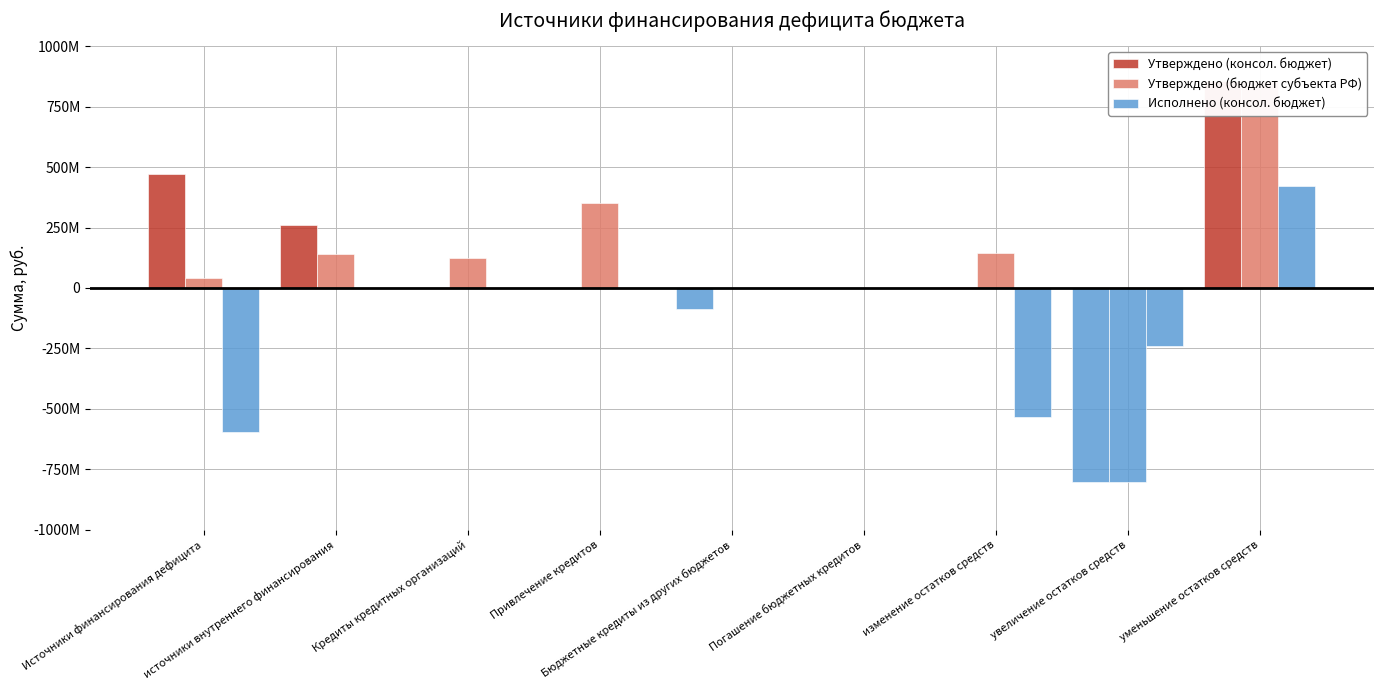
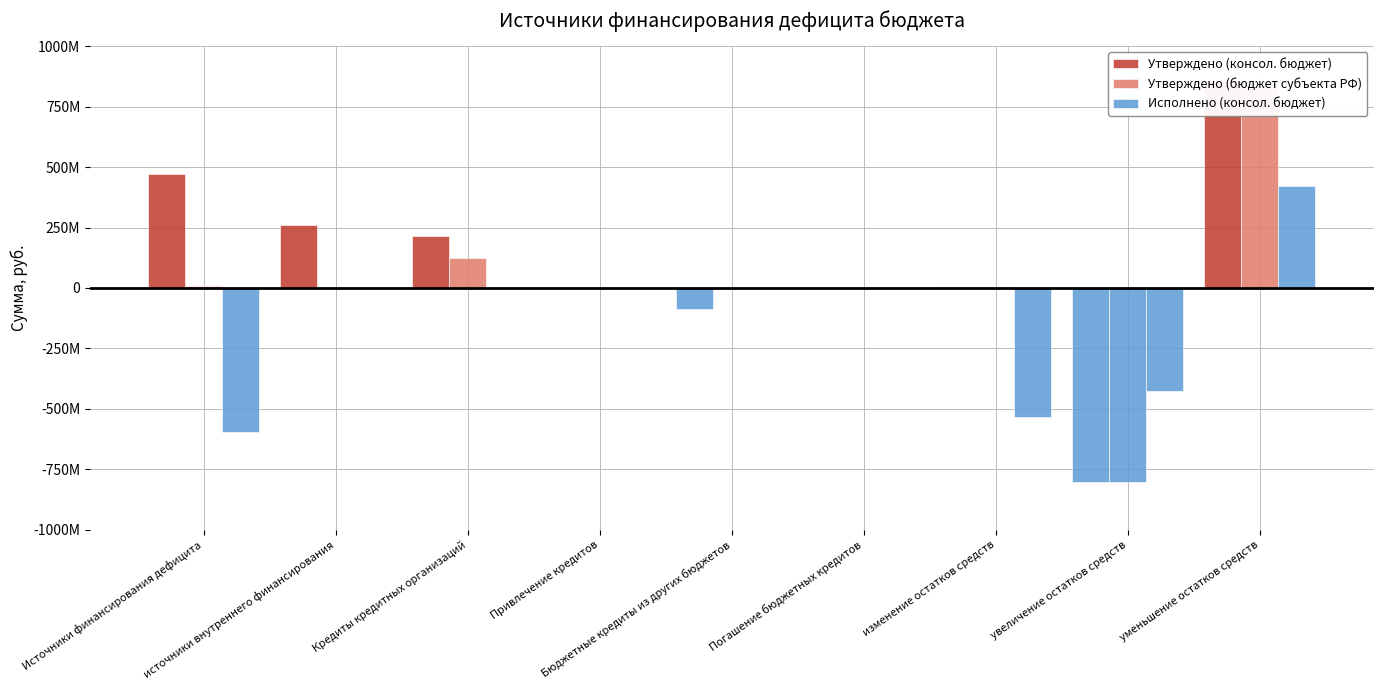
Утверждено (бюджет субъекта РФ), Источники финансирования дефицита: 40000000 -> 10000000
Утверждено (бюджет субъекта РФ), источники внутреннего финансирования: 140000000 -> 0
Утверждено (консол. бюджет), Кредиты кредитных организаций: 0 -> 210000000
Утверждено (бюджет субъекта РФ), Привлечение кредитов: 350000000 -> 0
Утверждено (бюджет субъекта РФ), изменение остатков средств: 150000000 -> 0
Исполнено (консол. бюджет), увеличение остатков средств: -240000000 -> -430000000
